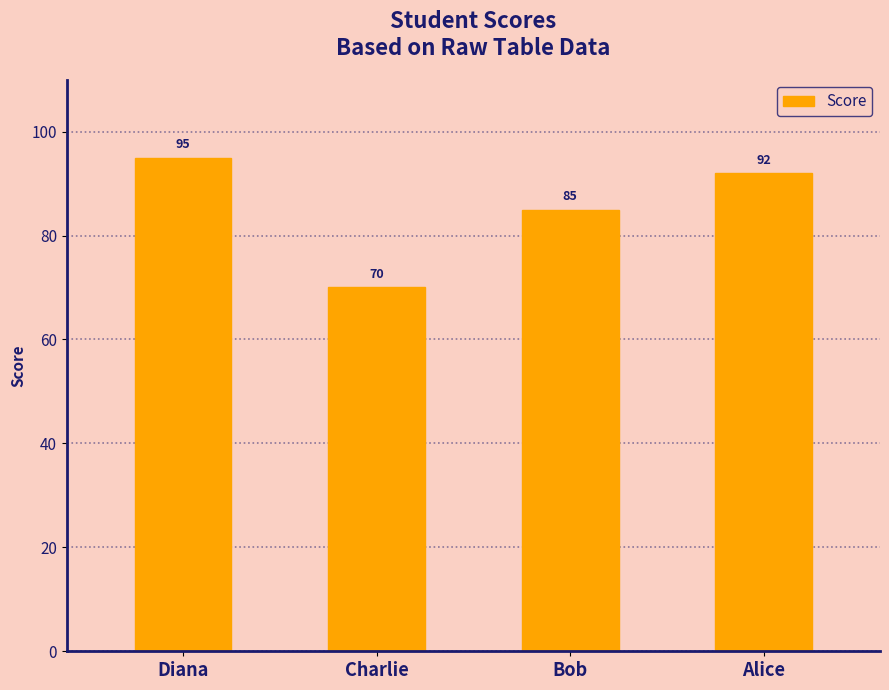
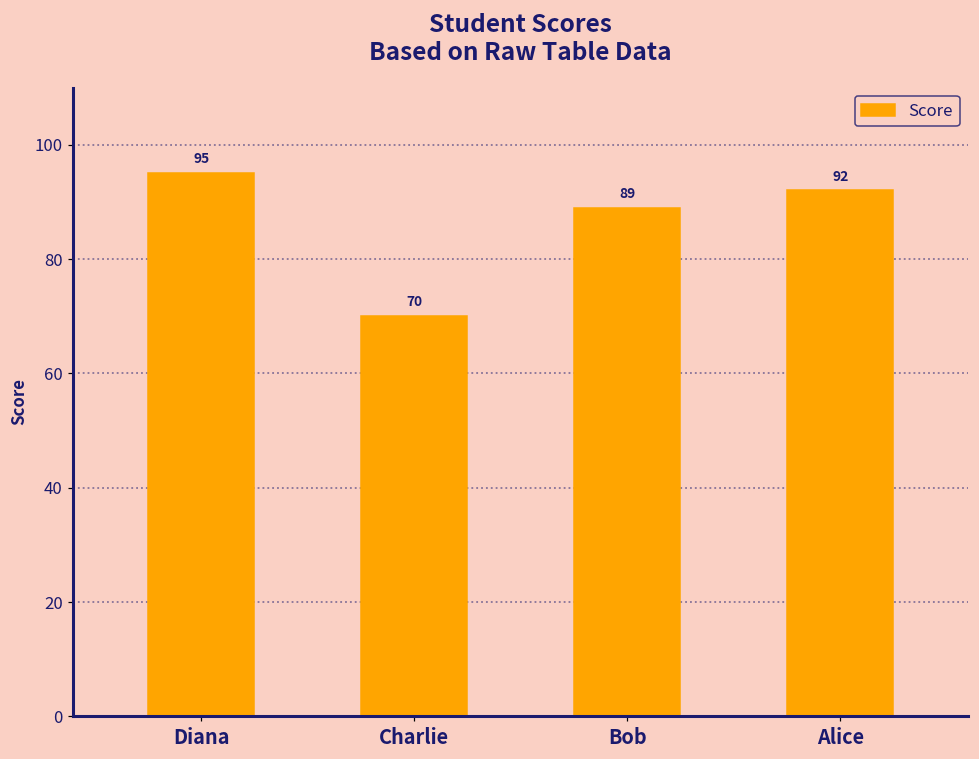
Bob: 85 -> 89
